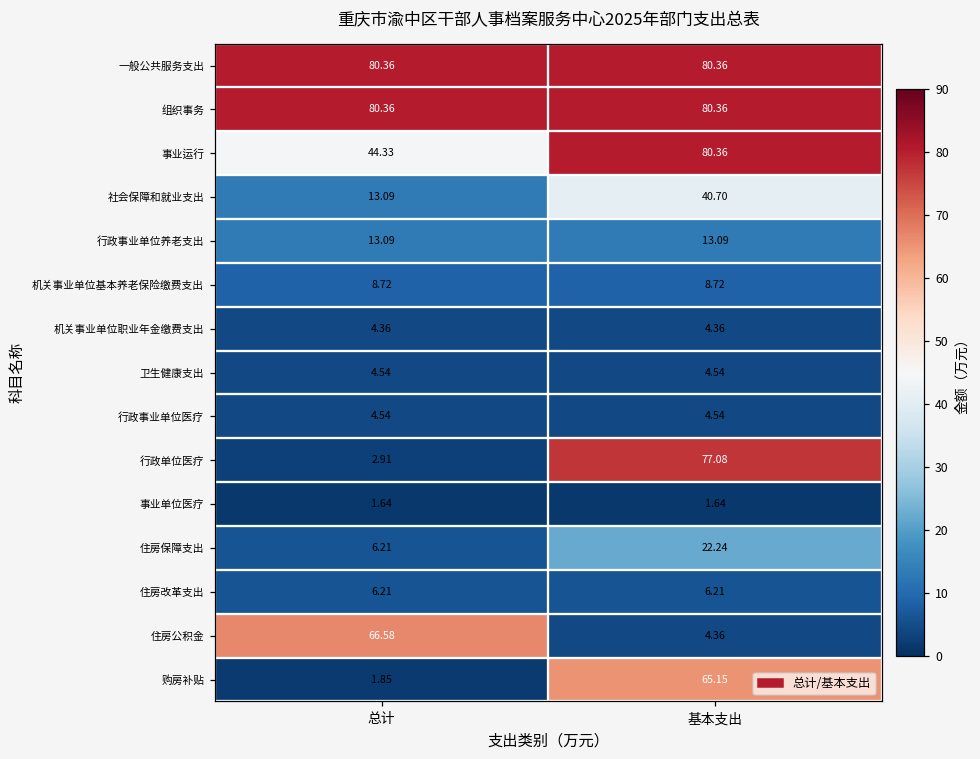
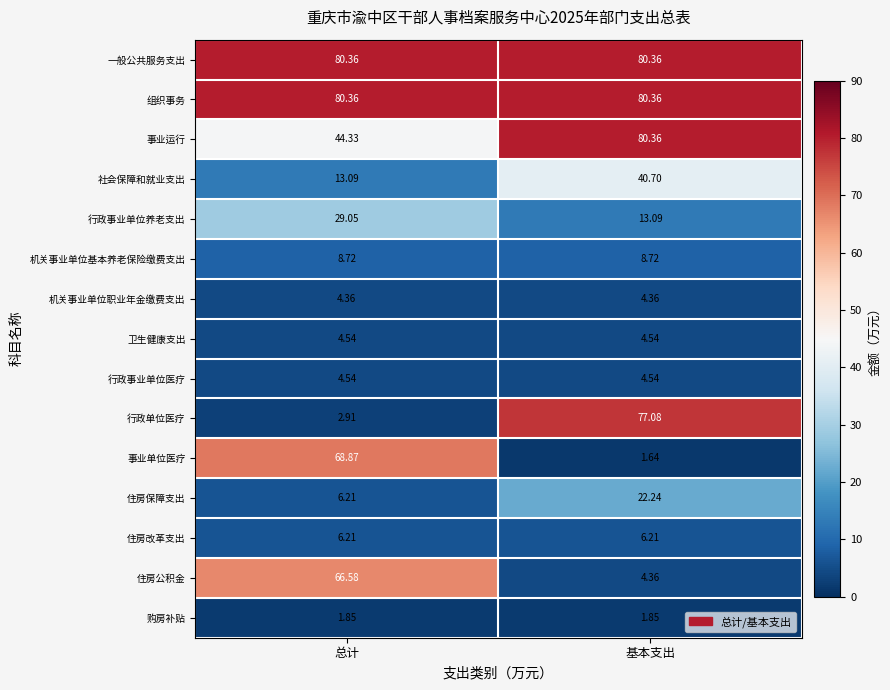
行政事业单位养老支出, 总计: 13.09 -> 29.05
事业单位医疗, 总计: 1.64 -> 68.87
购房补贴, 基本支出: 65.15 -> 1.85
